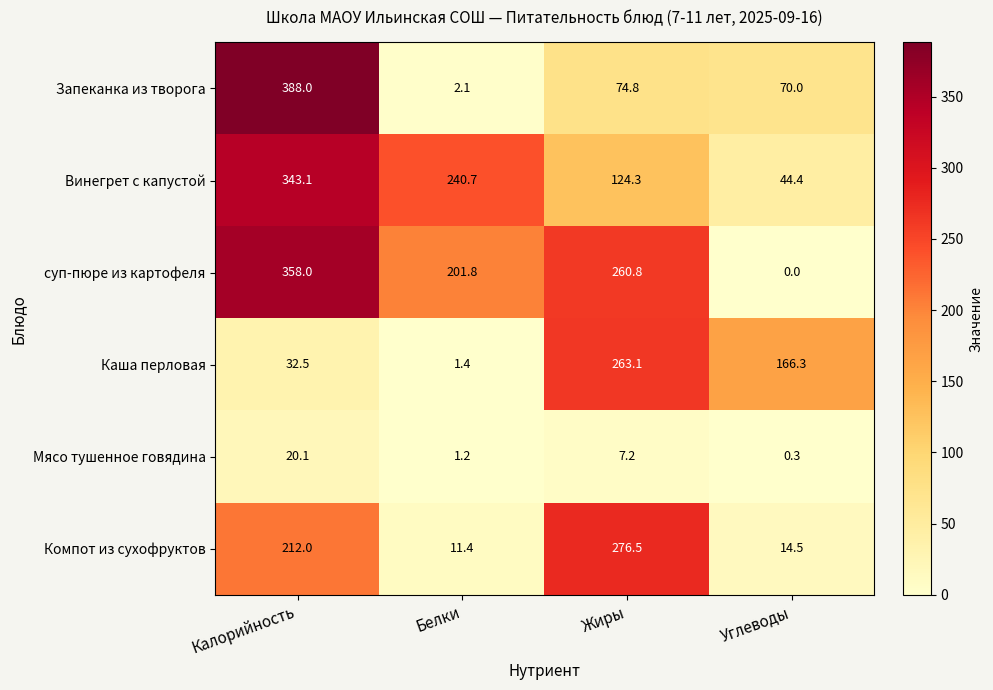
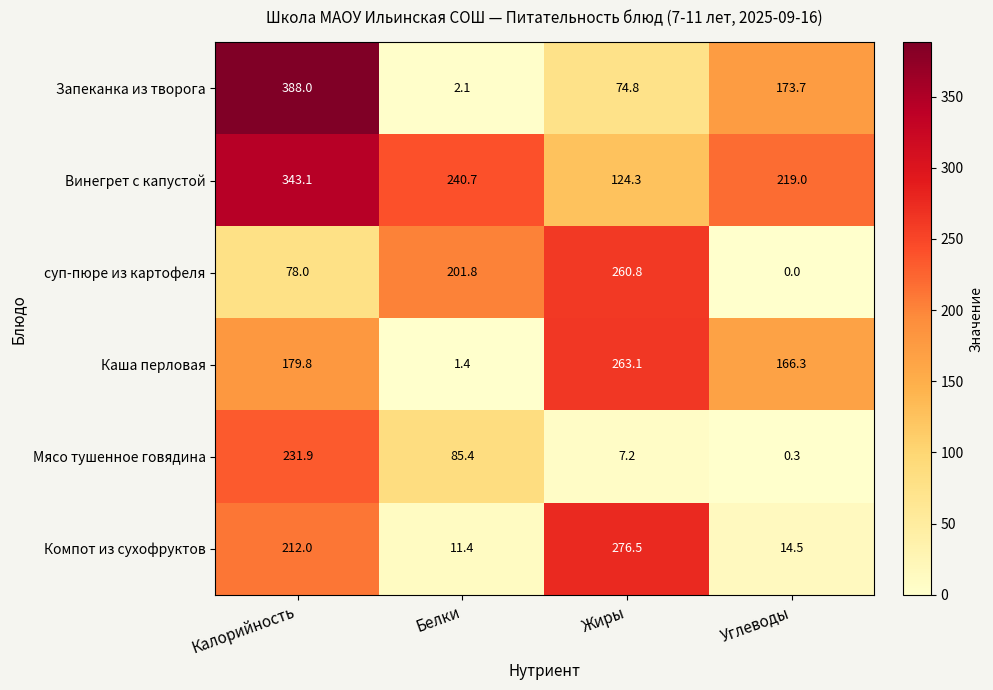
Запеканка из творога, Углеводы: 70.0 -> 173.7
Винегрет с капустой, Углеводы: 44.4 -> 219.0
суп-пюре из картофеля, Калорийность: 358.0 -> 78.0
Каша перловая, Калорийность: 32.5 -> 179.8
Мясо тушенное говядина, Калорийность: 20.1 -> 231.9
Мясо тушенное говядина, Белки: 1.2 -> 85.4
